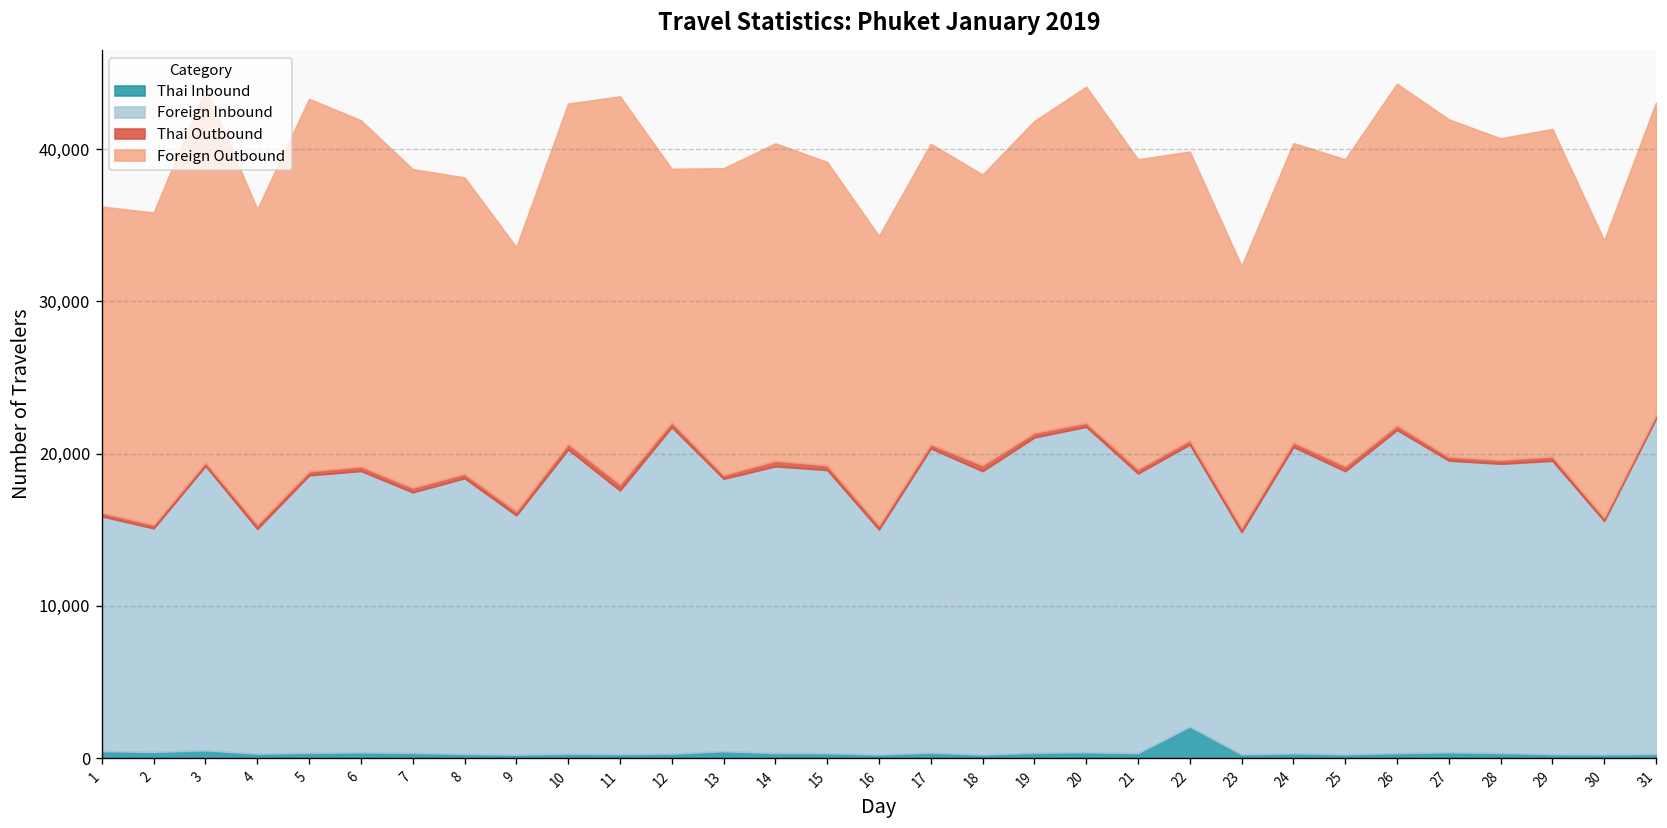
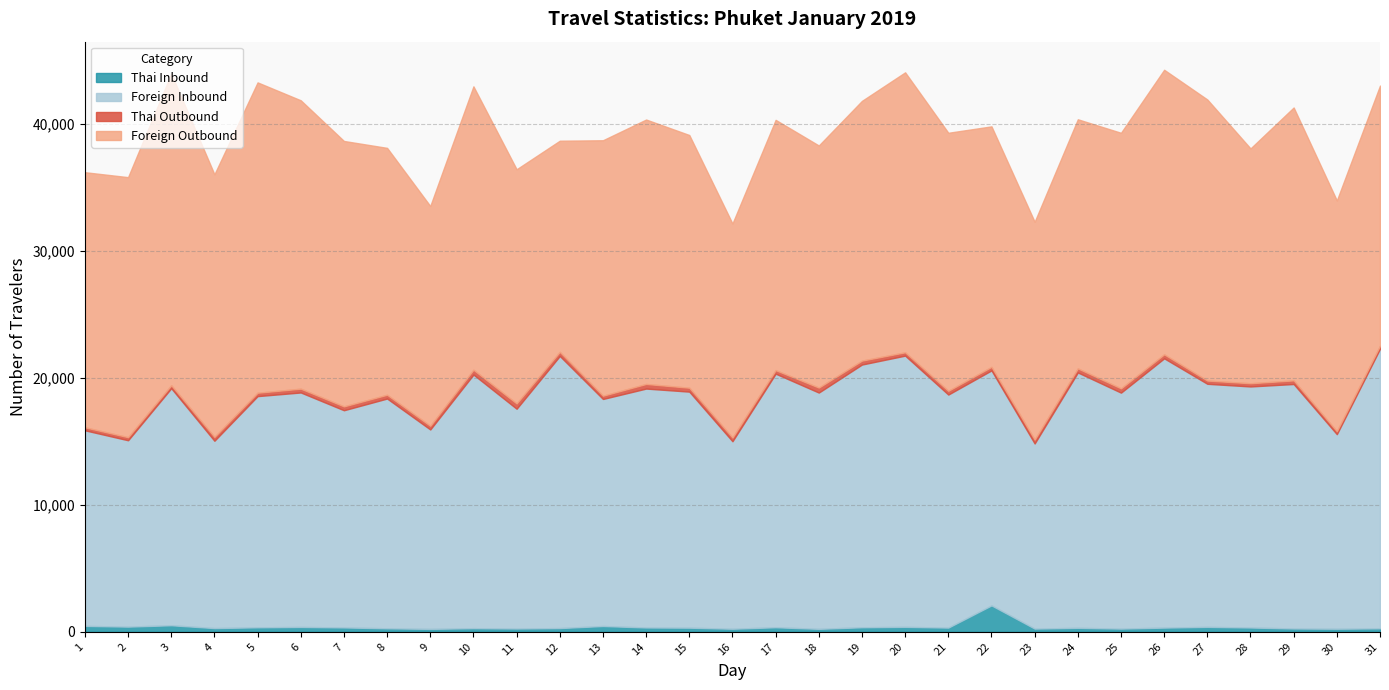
Foreign Outbound, 11: 25,500 -> 18,500
Foreign Outbound, 16: 19,000 -> 16,900
Foreign Outbound, 28: 21,100 -> 18,500
